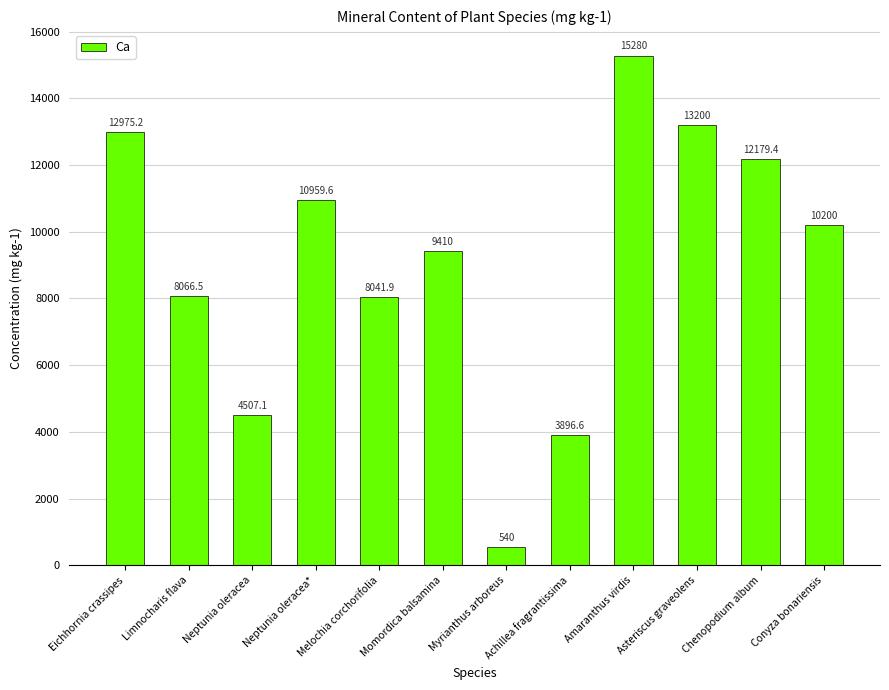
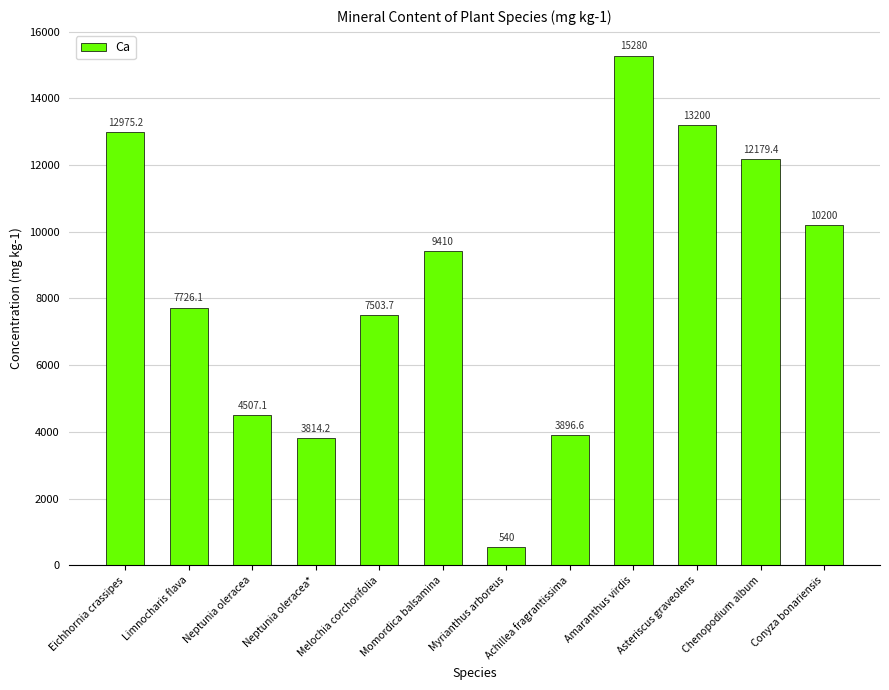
Limnocharis flava: 8066.5 -> 7726.1
Neptunia oleracea*: 10959.6 -> 3814.2
Melochia corchorifolia: 8041.9 -> 7503.7
